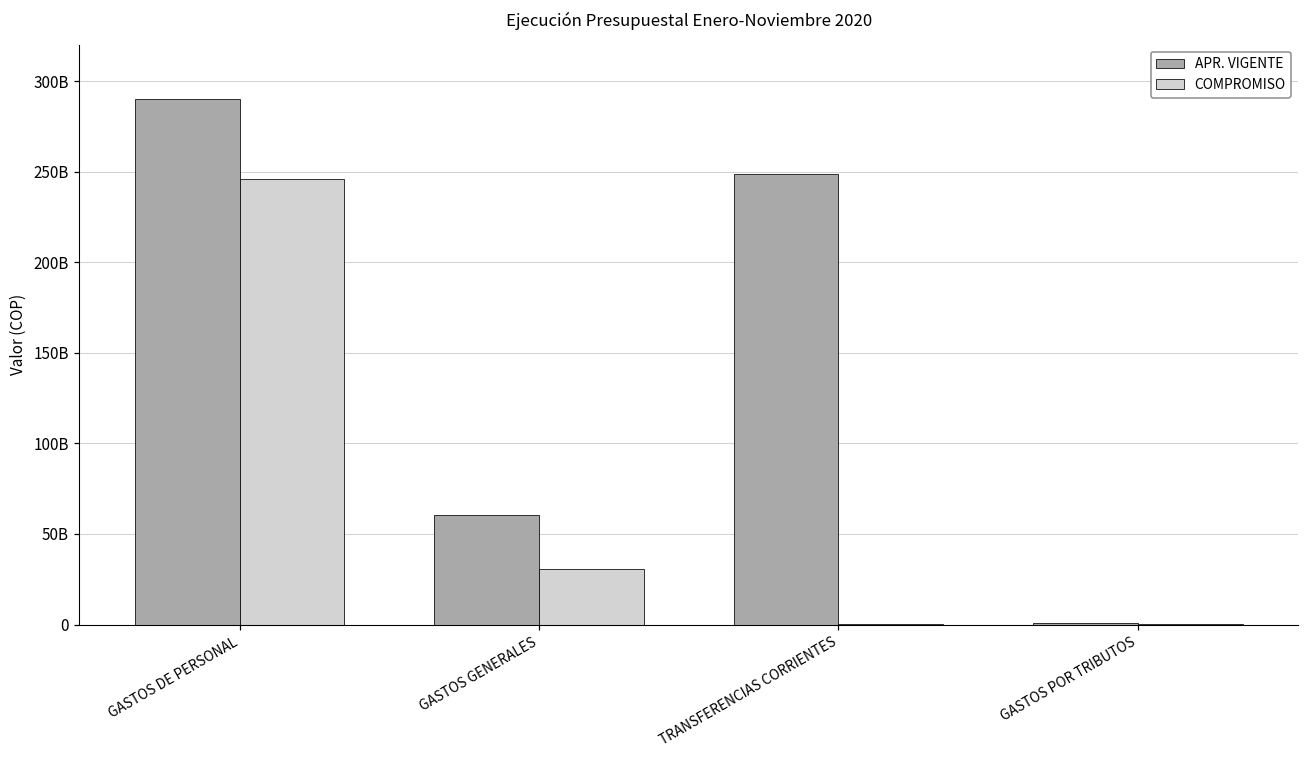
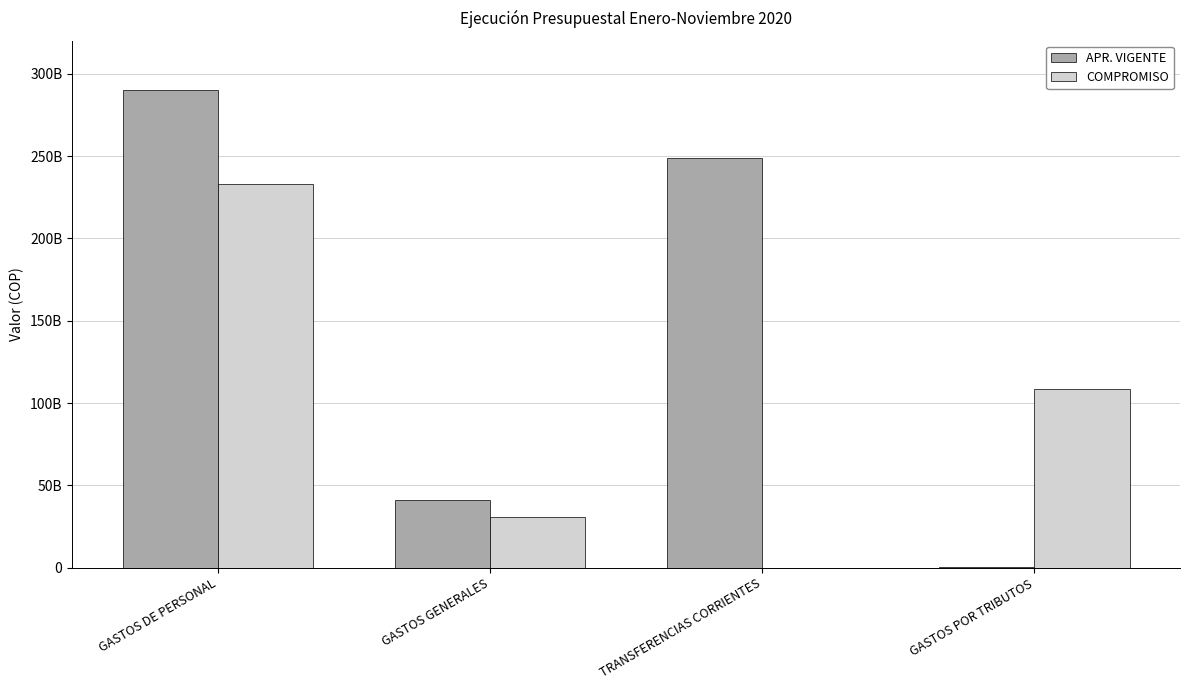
COMPROMISO, GASTOS DE PERSONAL: 246000000000 -> 233000000000
APR. VIGENTE, GASTOS GENERALES: 61000000000 -> 41000000000
COMPROMISO, GASTOS POR TRIBUTOS: 0 -> 109000000000
